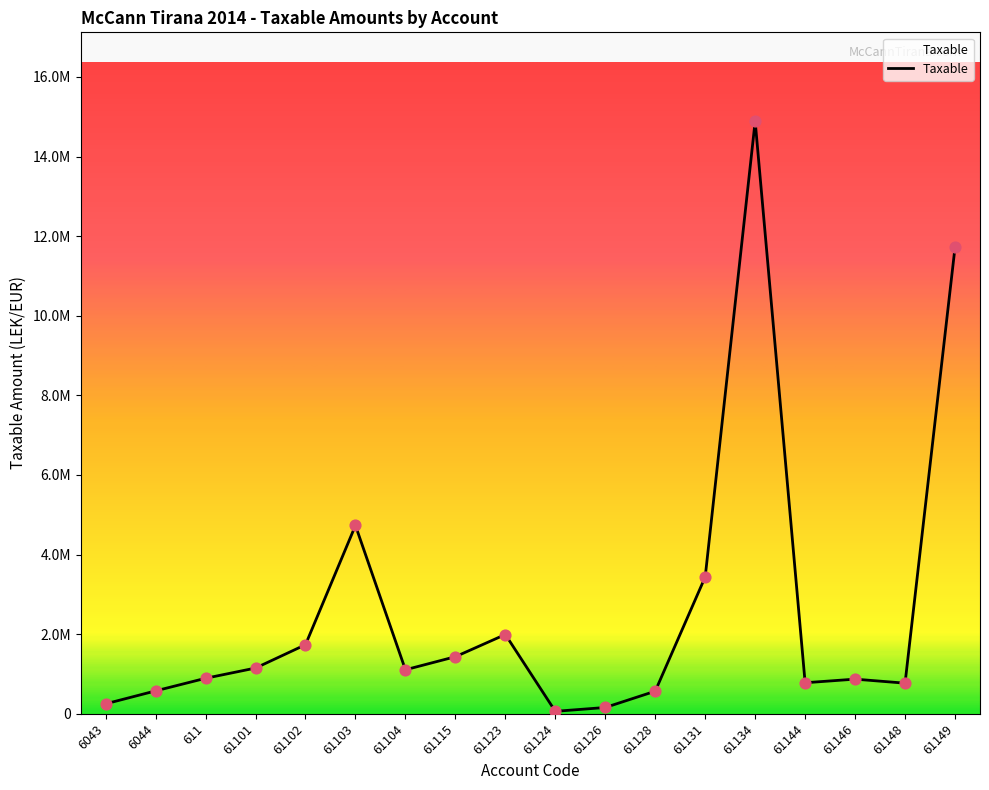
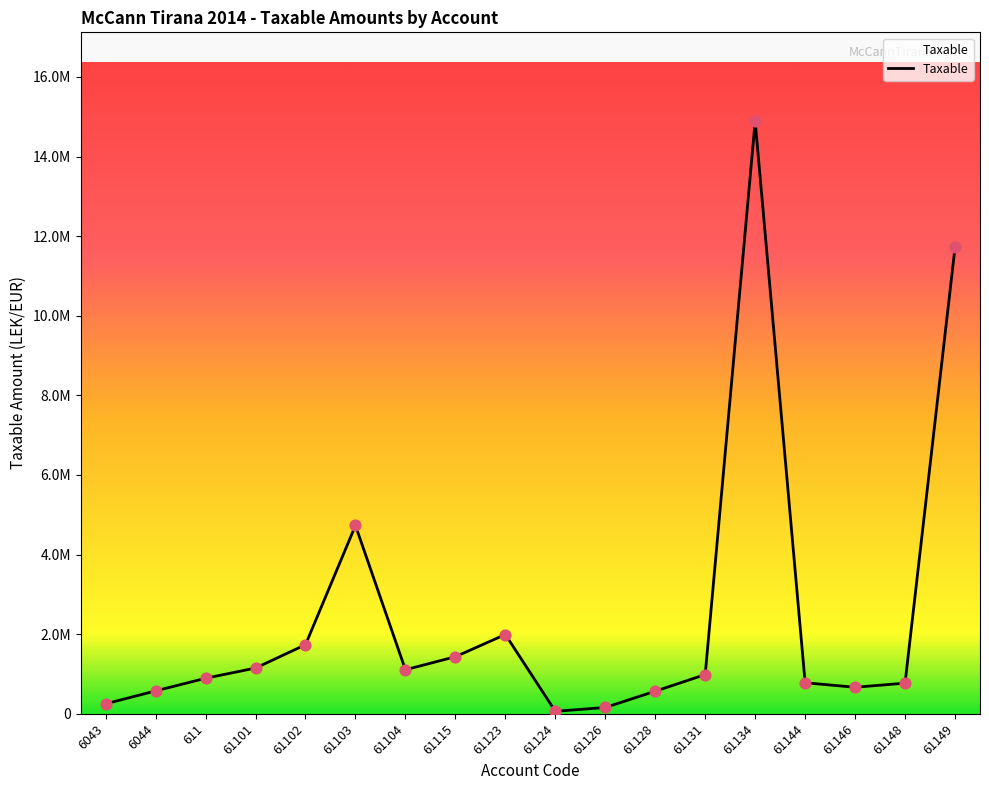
61131: 3400000 -> 1000000
61146: 900000 -> 700000
